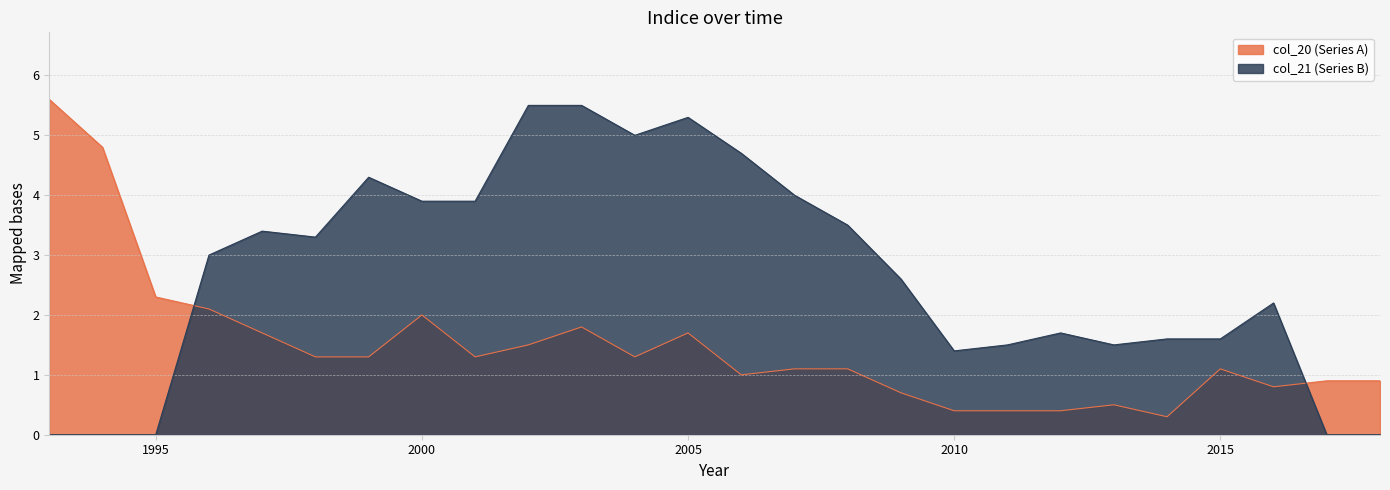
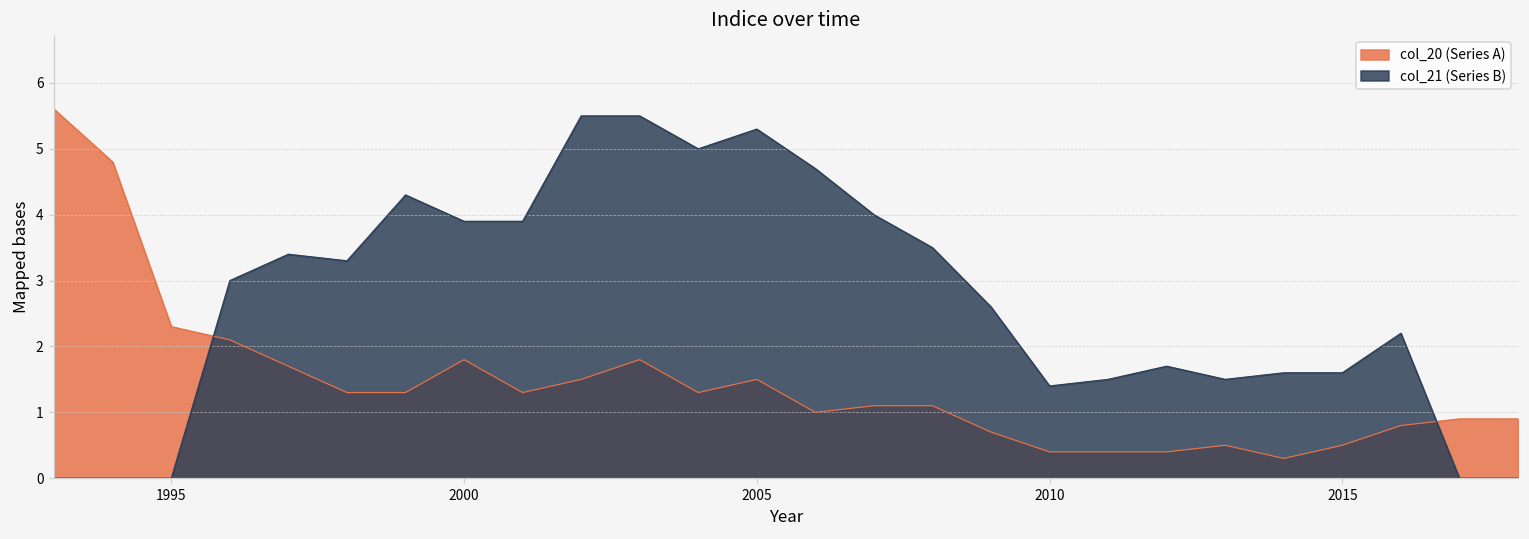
col_20 (Series A), 2000: 2.0 -> 1.8
col_20 (Series A), 2005: 1.7 -> 1.5
col_20 (Series A), 2015: 1.1 -> 0.5
